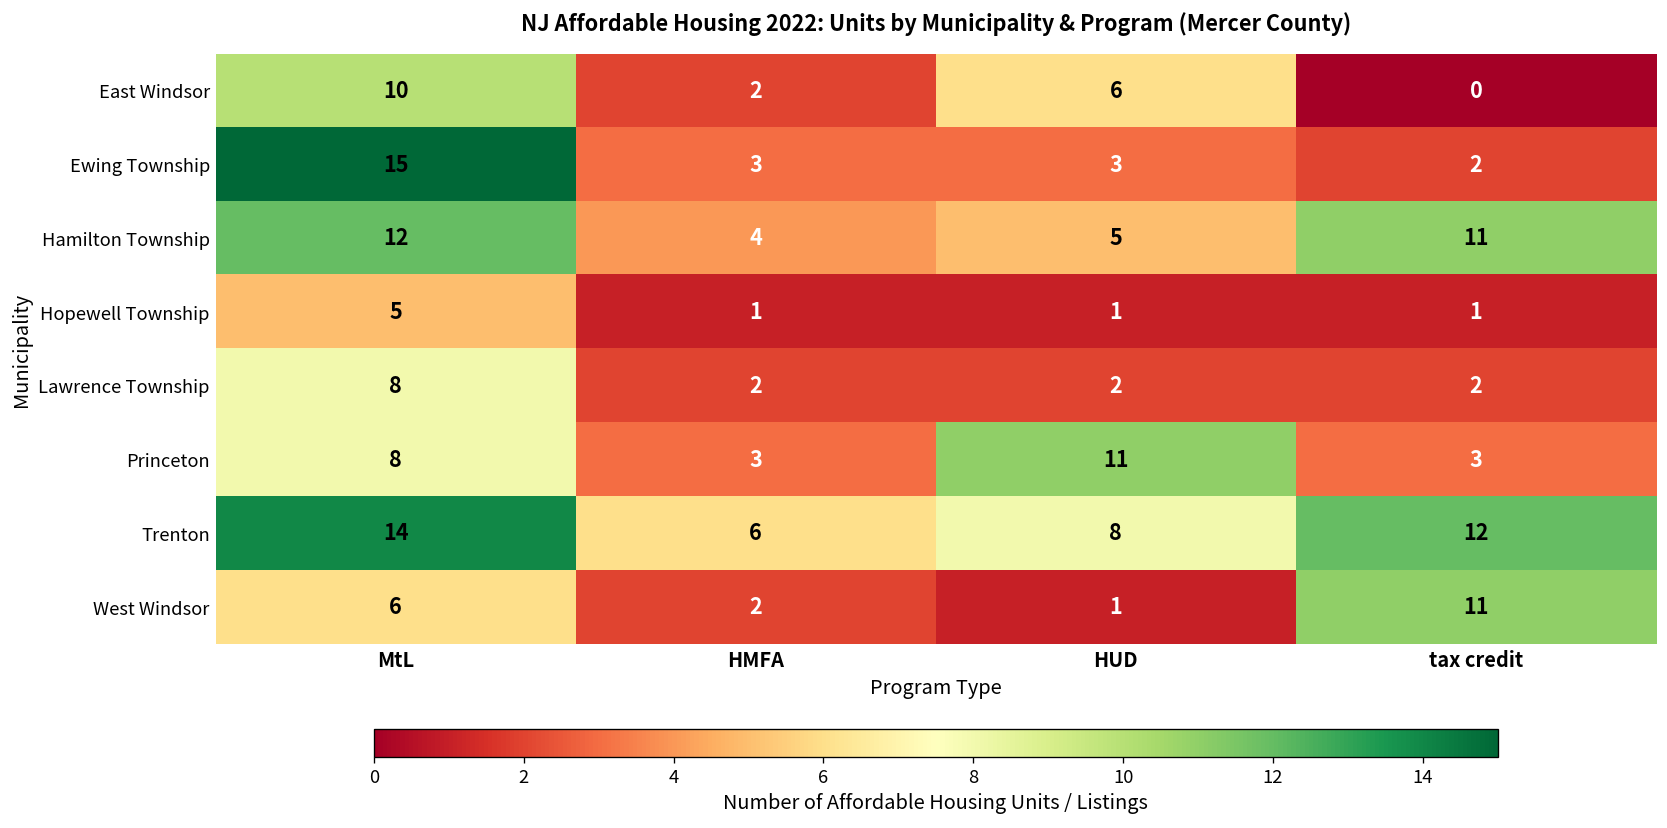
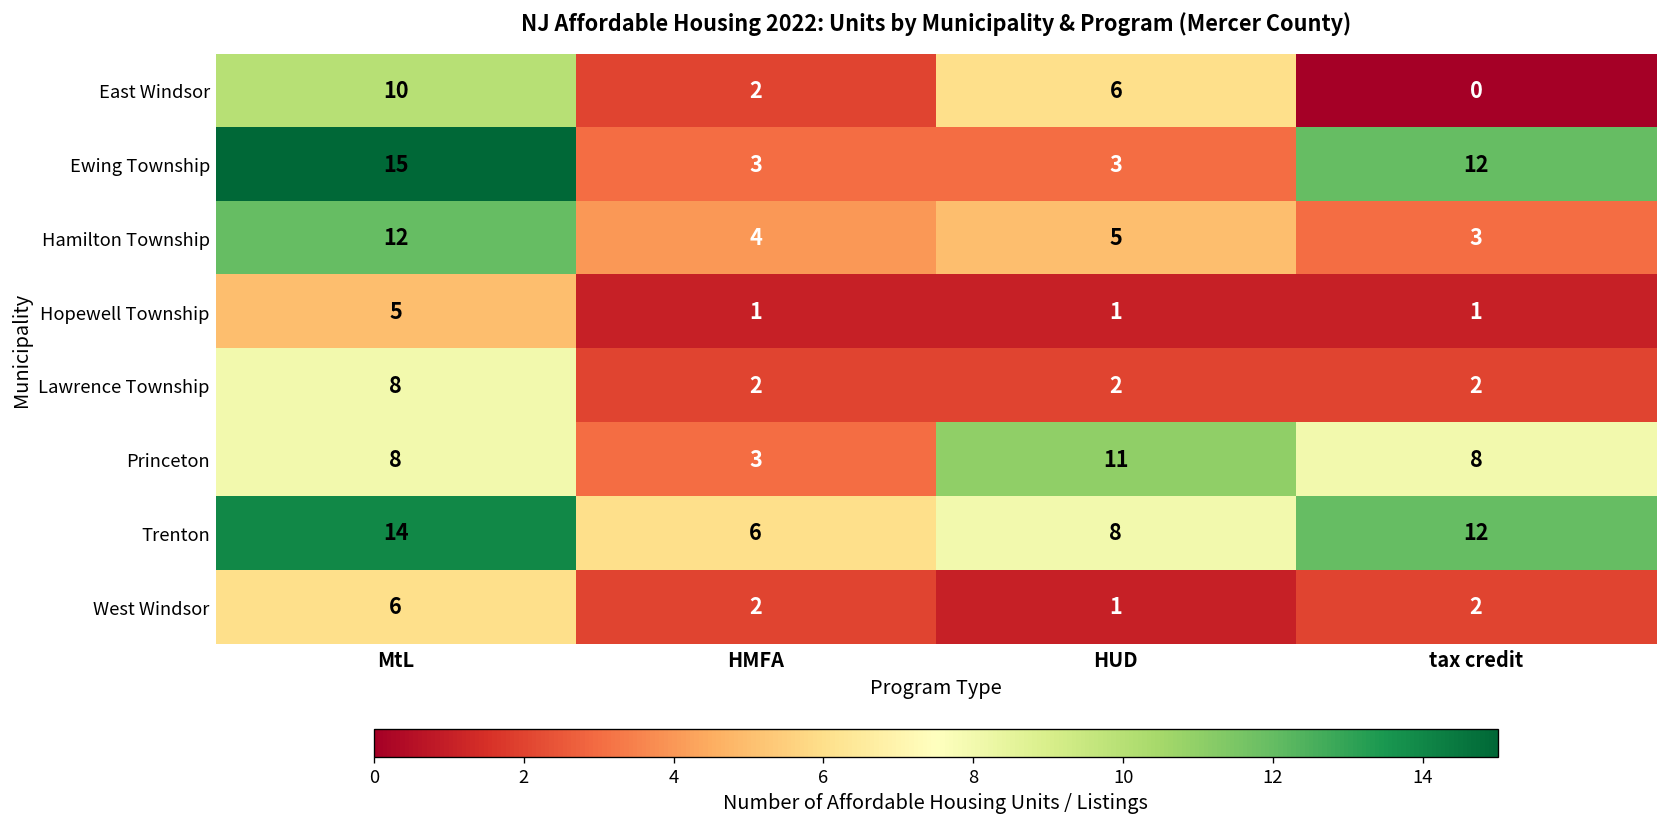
Ewing Township, tax credit: 2 -> 12
Hamilton Township, tax credit: 11 -> 3
Princeton, tax credit: 3 -> 8
West Windsor, tax credit: 11 -> 2
